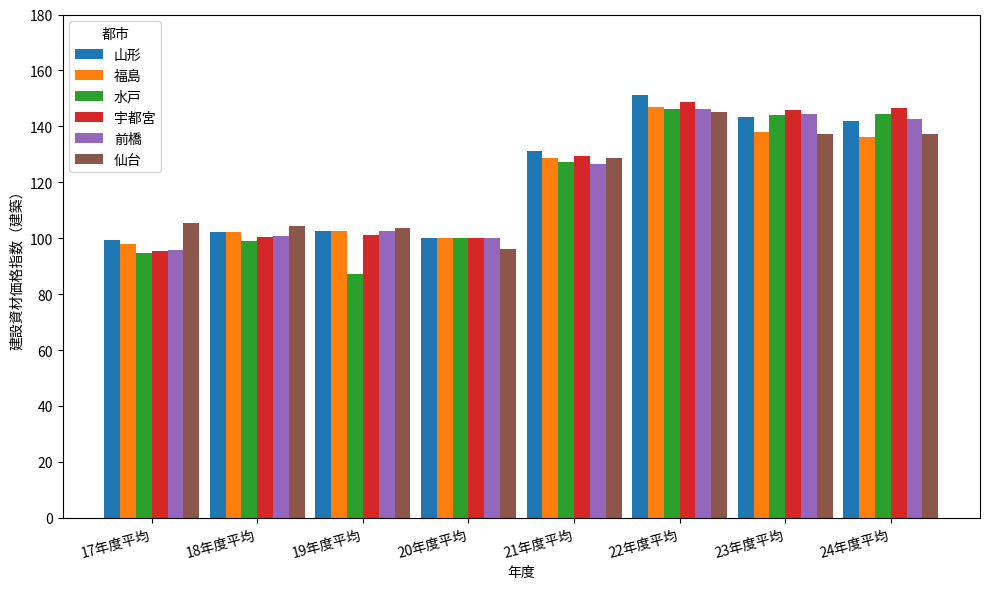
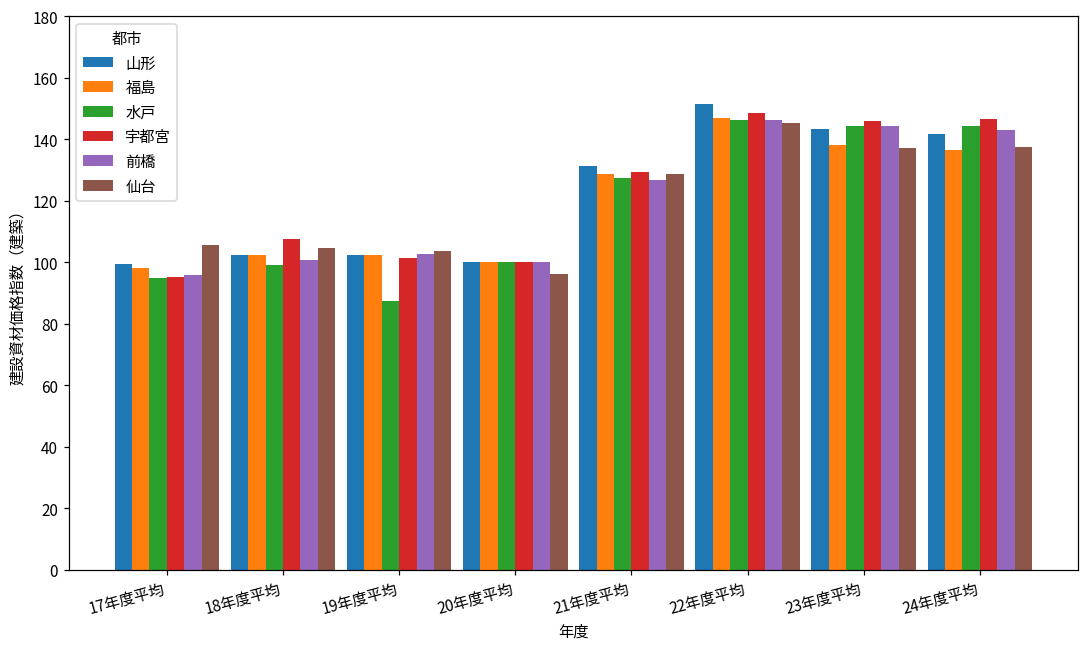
宇都宮, 18年度平均: 100 -> 108
